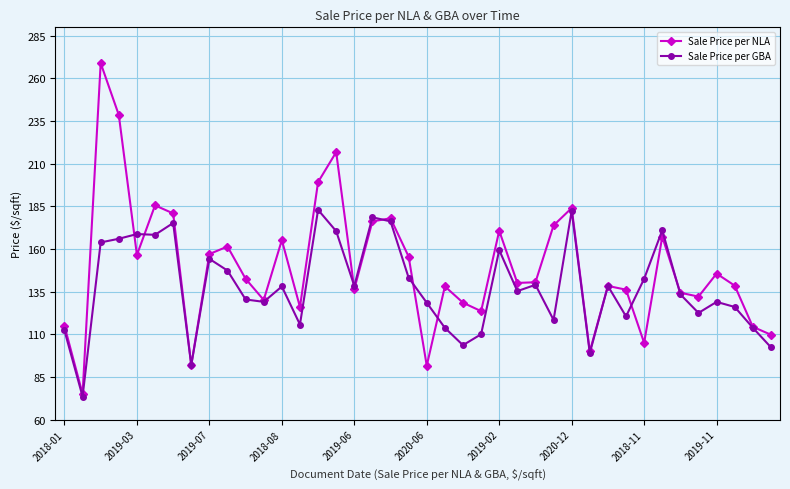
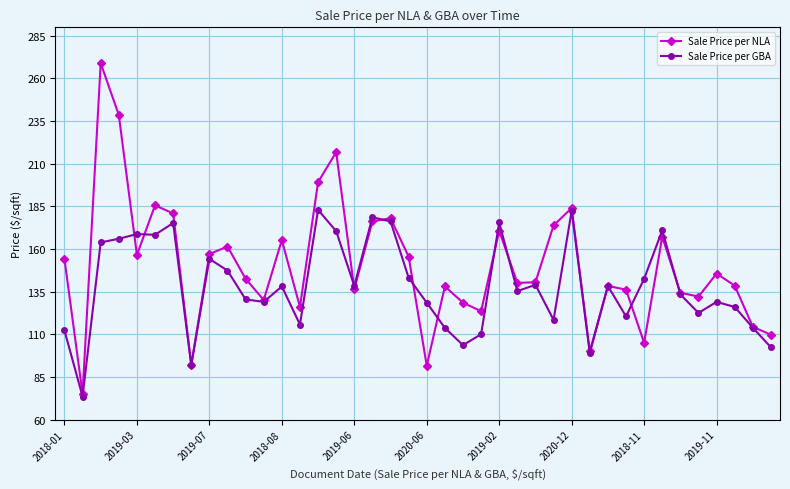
Sale Price per NLA, 2018-01: 115 -> 154
Sale Price per GBA, 2019-02: 159 -> 176
